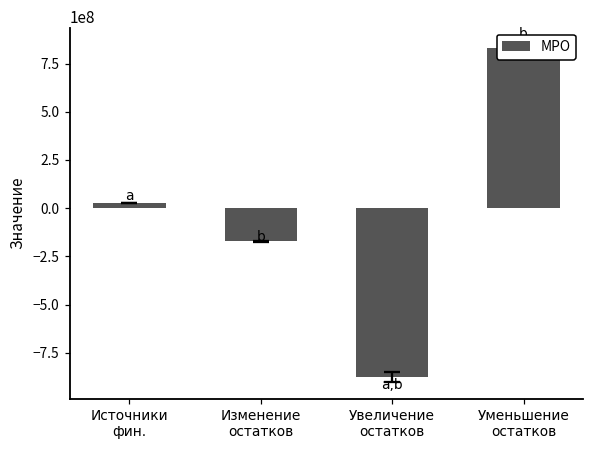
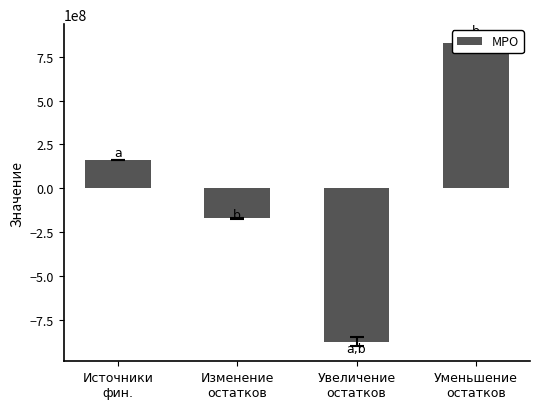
MPO, Источники фин.: 30000000 -> 160000000
